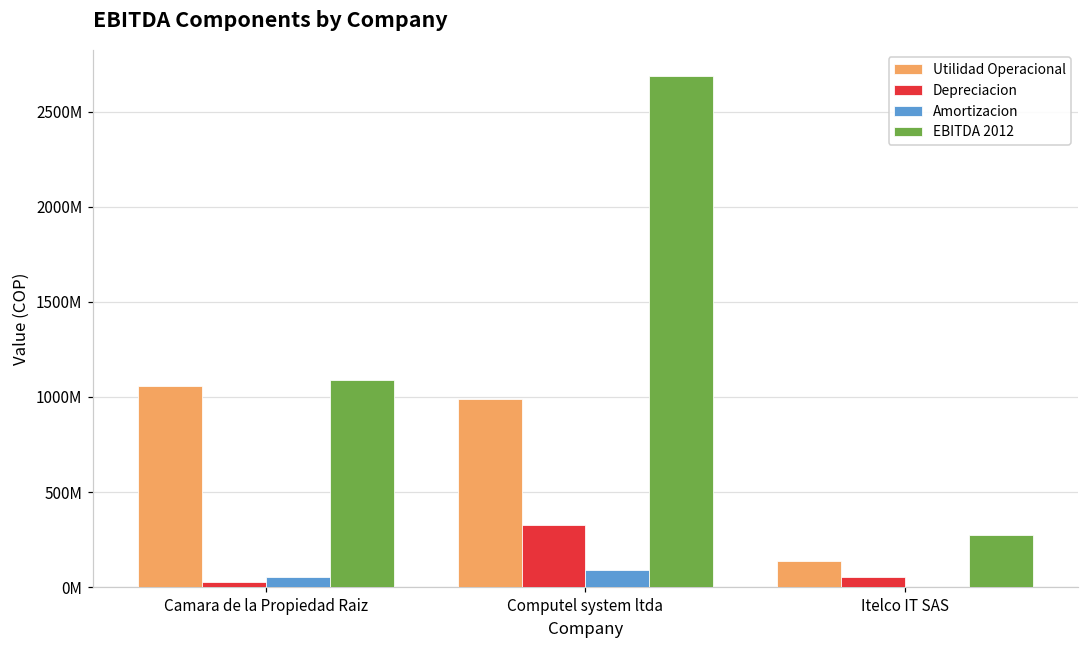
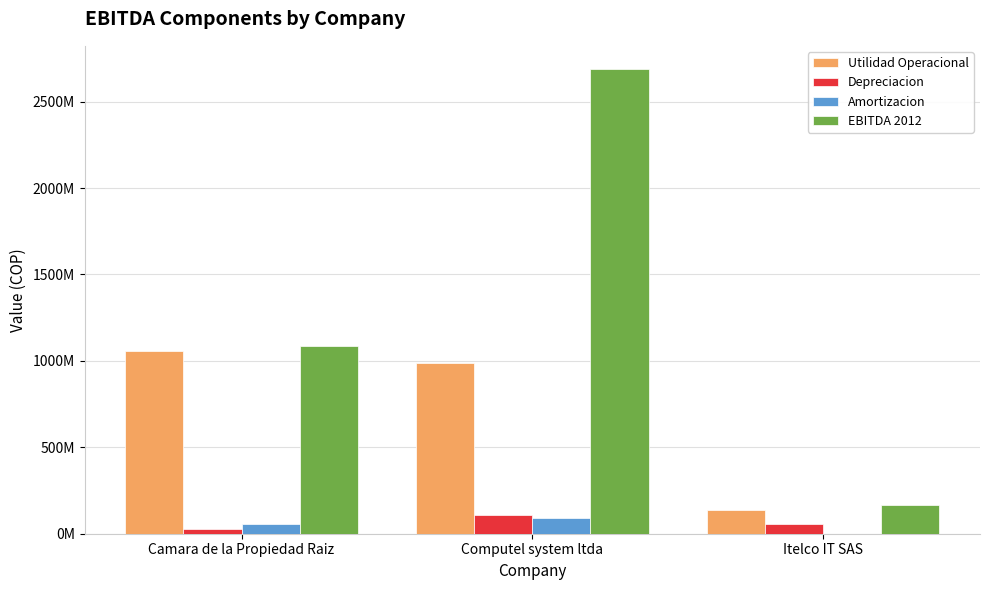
Depreciacion, Computel system ltda: 330000000 -> 110000000
EBITDA 2012, Itelco IT SAS: 280000000 -> 170000000
